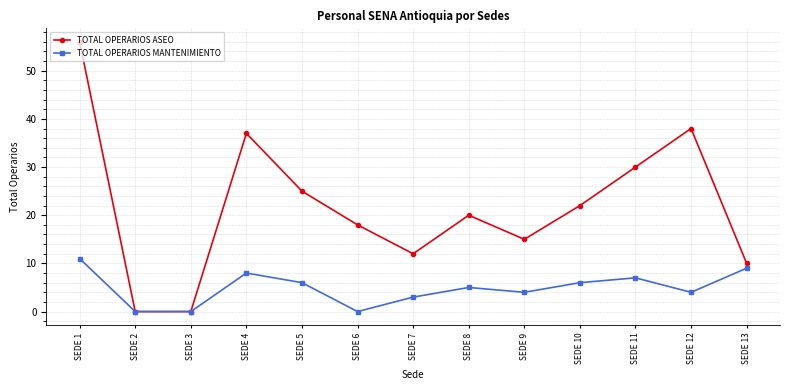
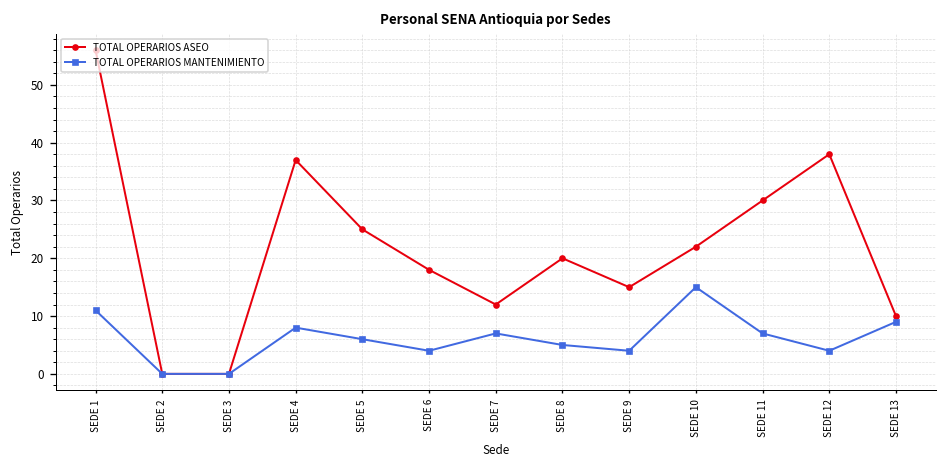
TOTAL OPERARIOS MANTENIMIENTO, SEDE 6: 0 -> 4
TOTAL OPERARIOS MANTENIMIENTO, SEDE 7: 3 -> 7
TOTAL OPERARIOS MANTENIMIENTO, SEDE 10: 6 -> 15
